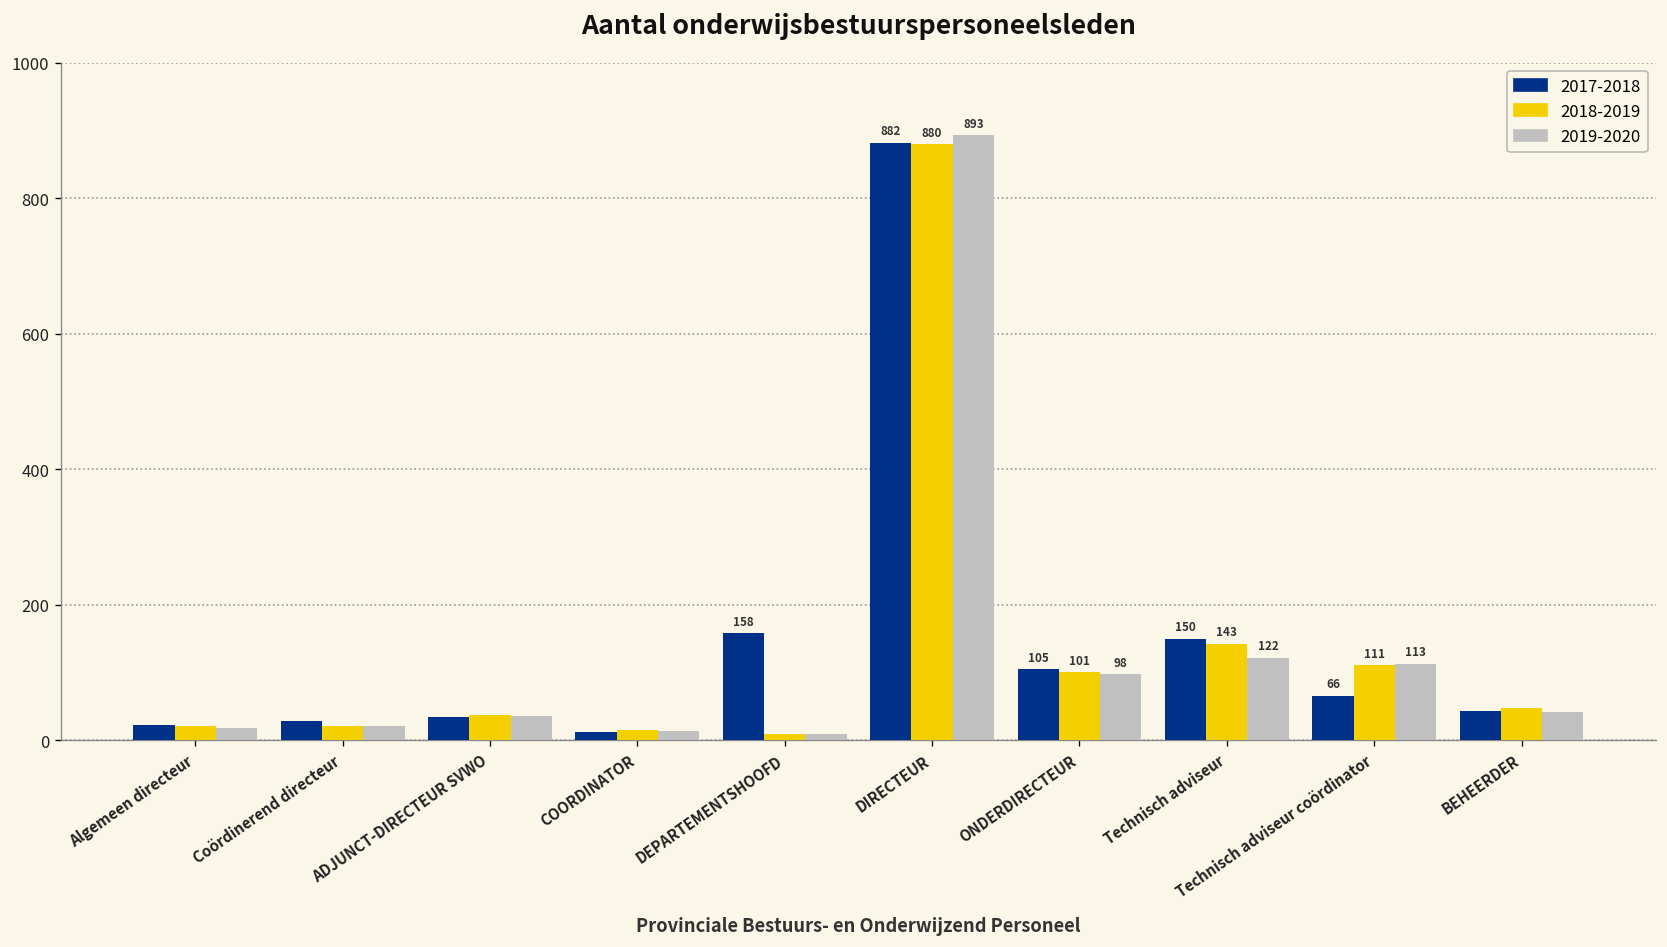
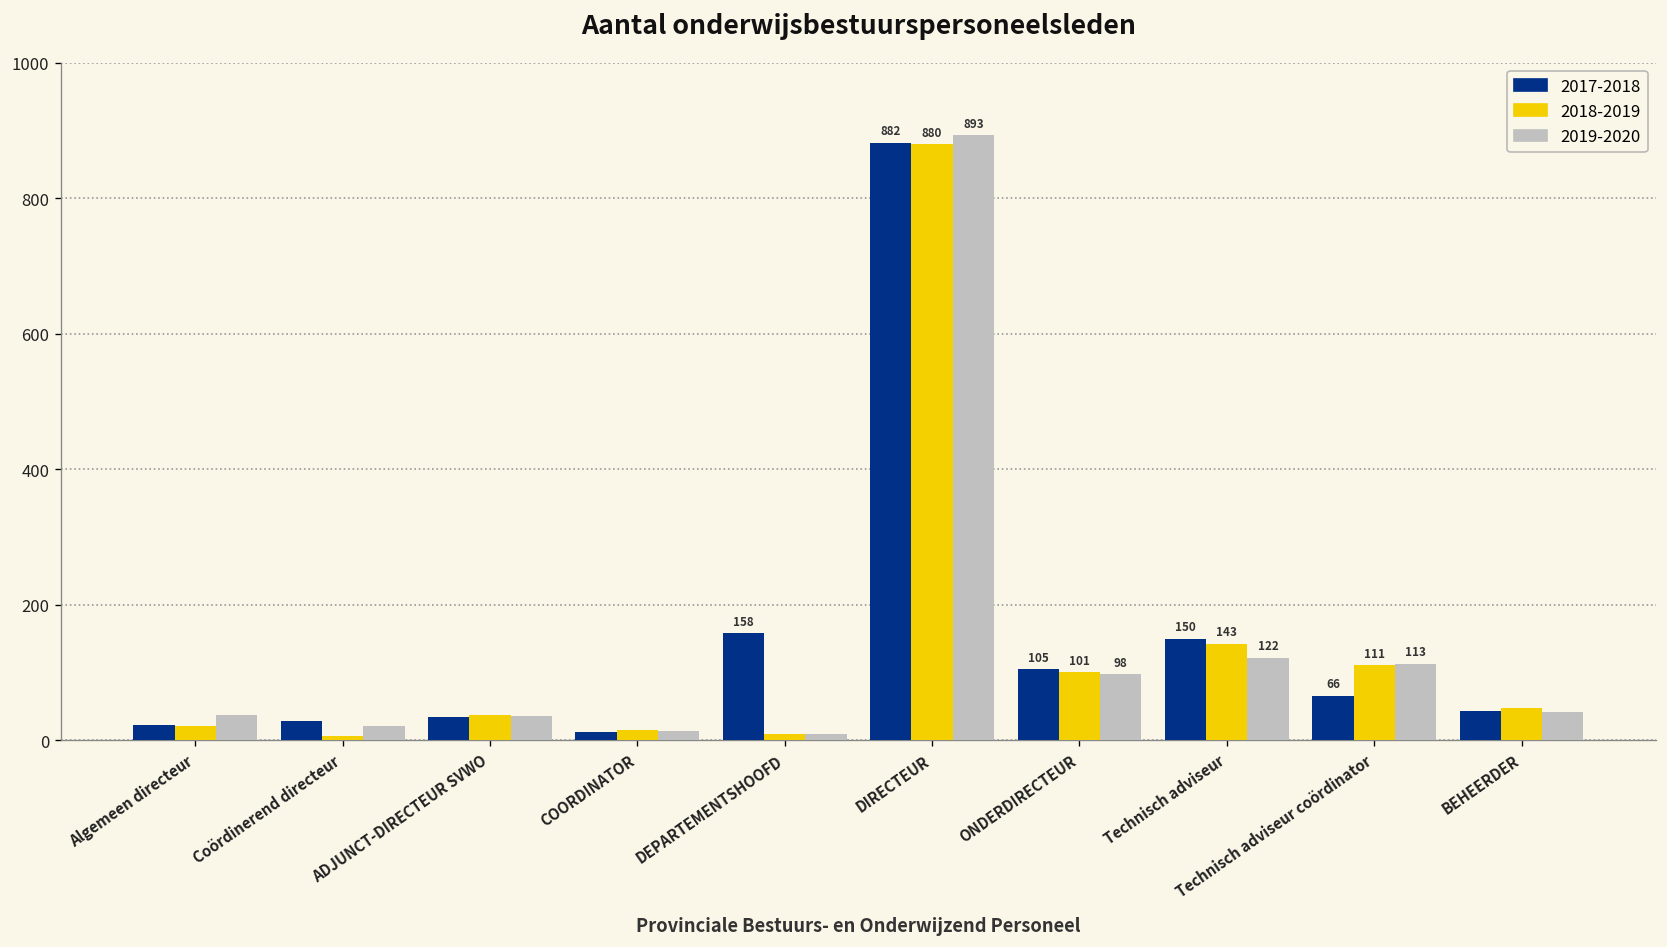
2019-2020, Algemeen directeur: 20 -> 40
2018-2019, Coördinerend directeur: 20 -> 10
